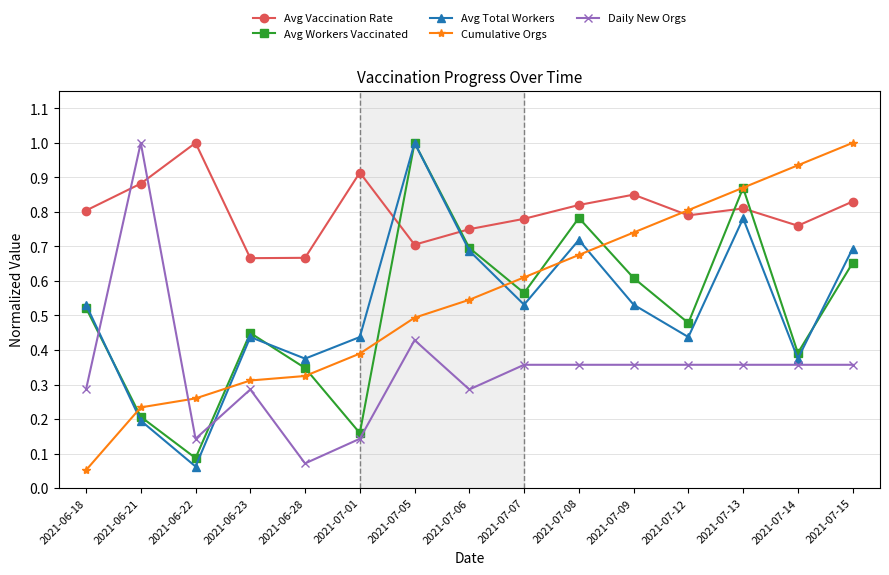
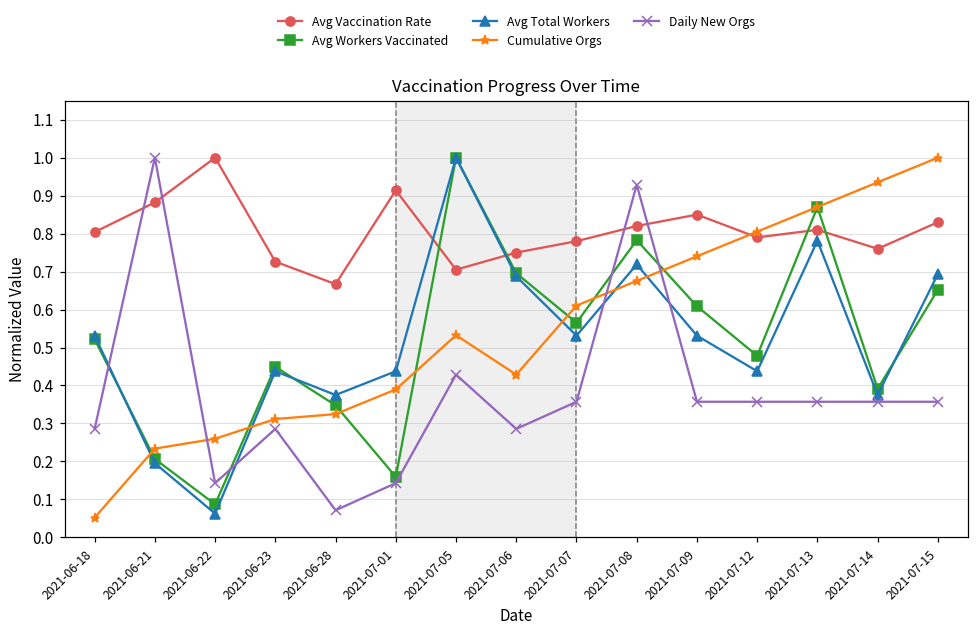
Avg Vaccination Rate, 2021-06-23: 0.67 -> 0.73
Cumulative Orgs, 2021-07-05: 0.49 -> 0.53
Cumulative Orgs, 2021-07-06: 0.55 -> 0.43
Daily New Orgs, 2021-07-08: 0.36 -> 0.93
